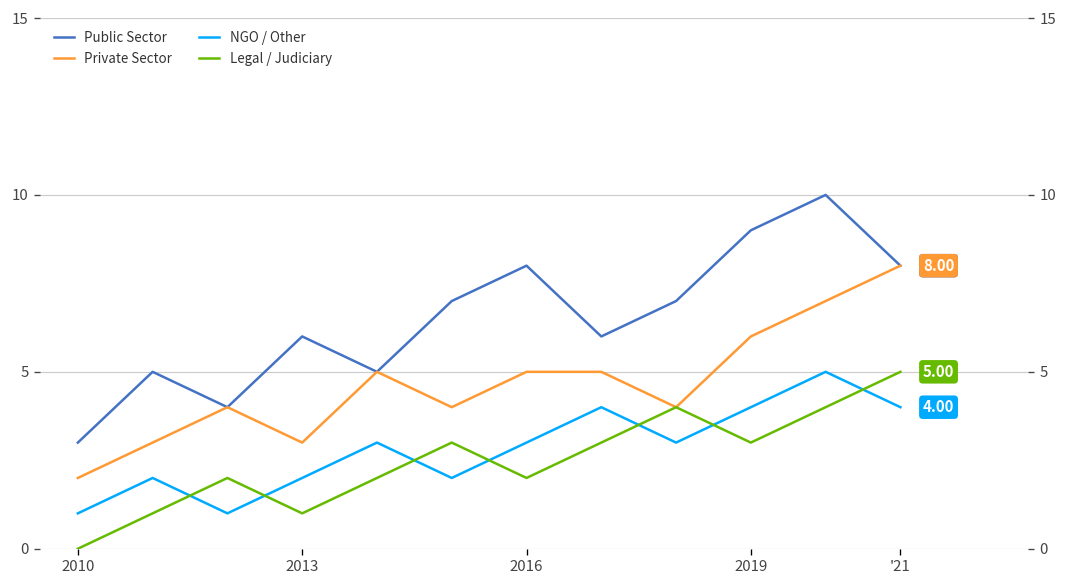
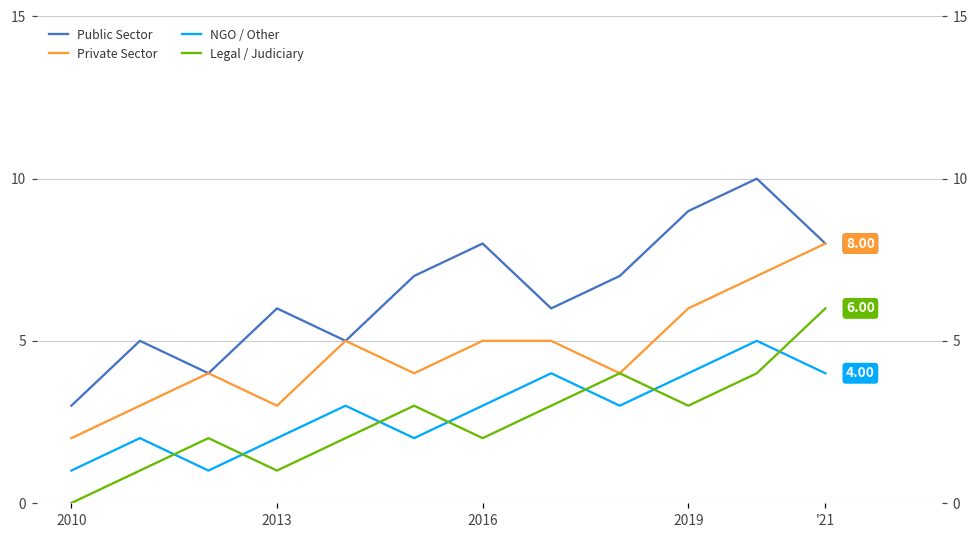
Legal / Judiciary, '21: 5.00 -> 6.00
